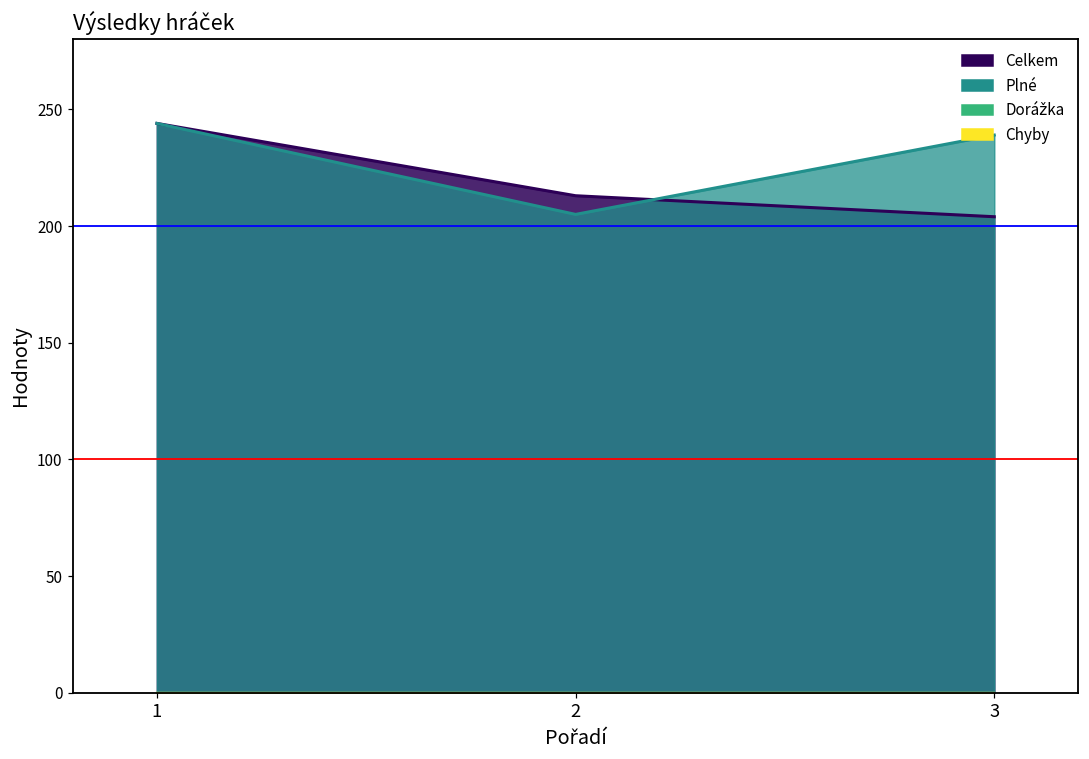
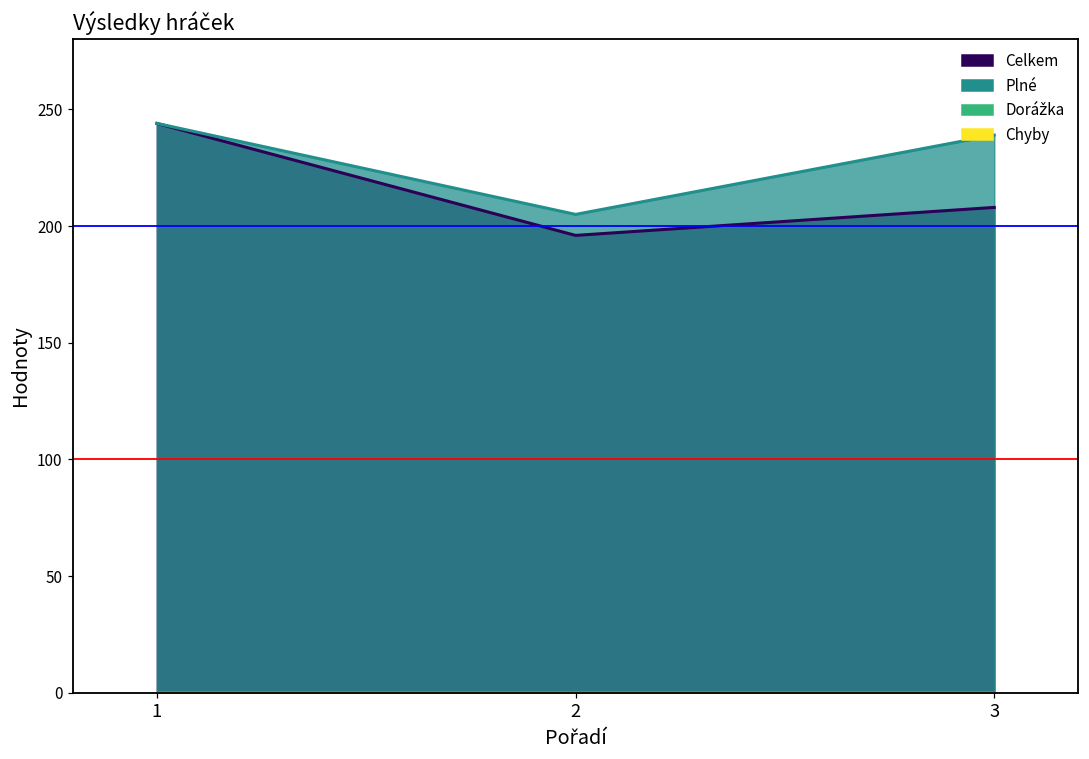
Celkem, 2: 213 -> 196
Celkem, 3: 204 -> 208
